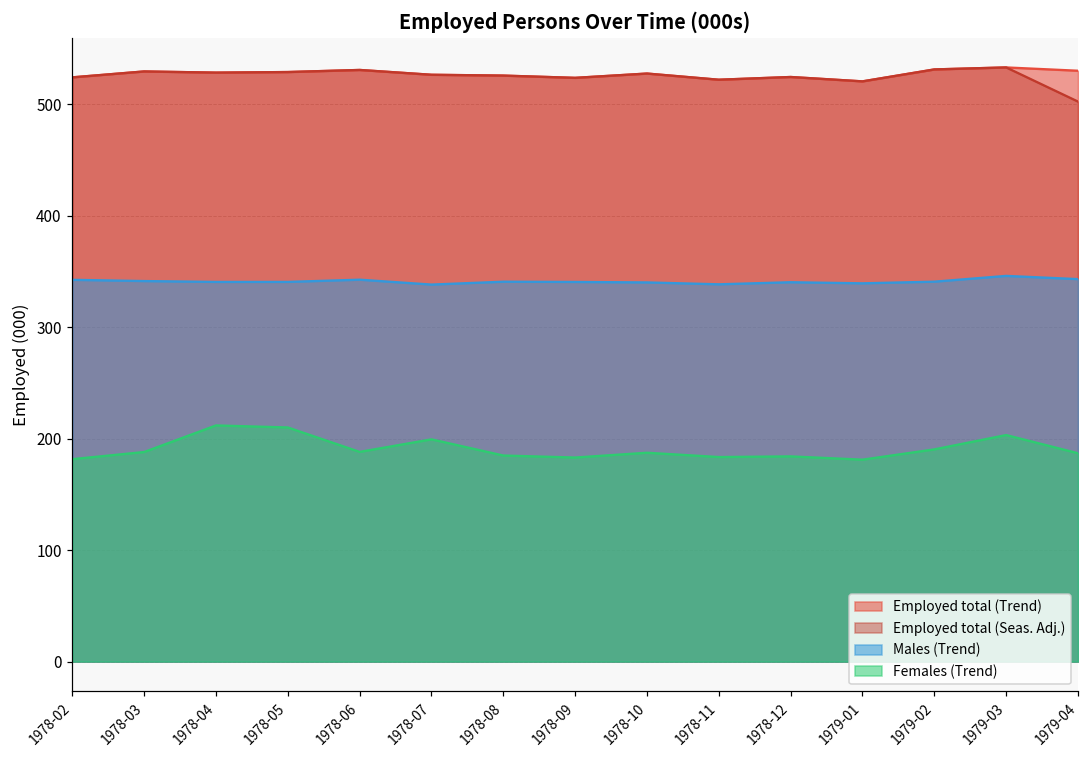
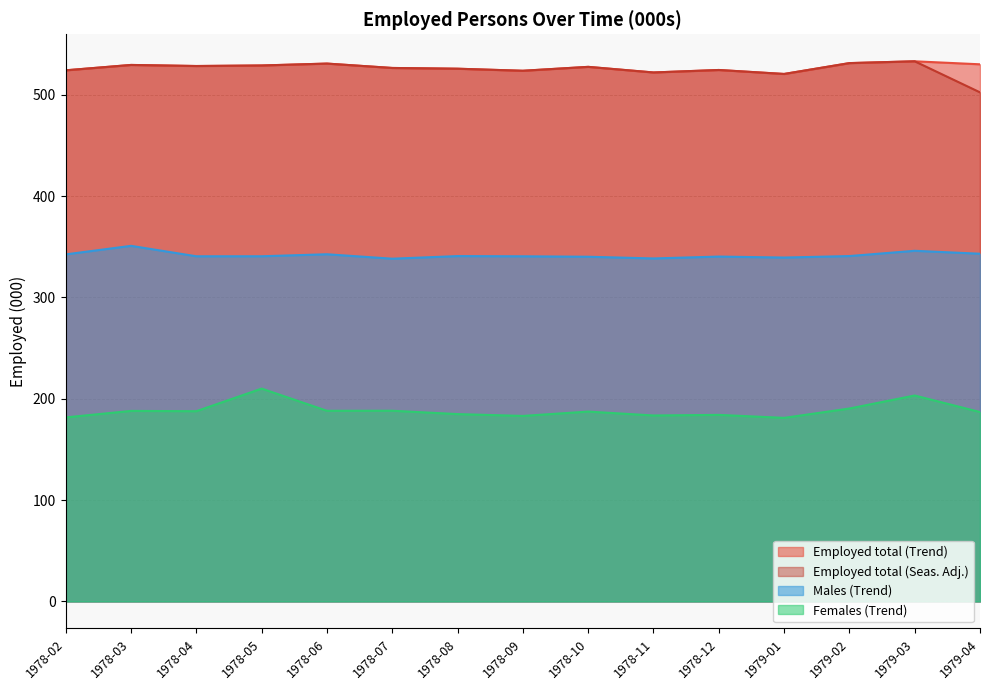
Males (Trend), 1978-03: 341 -> 351
Females (Trend), 1978-04: 212 -> 188
Females (Trend), 1978-07: 199 -> 188
